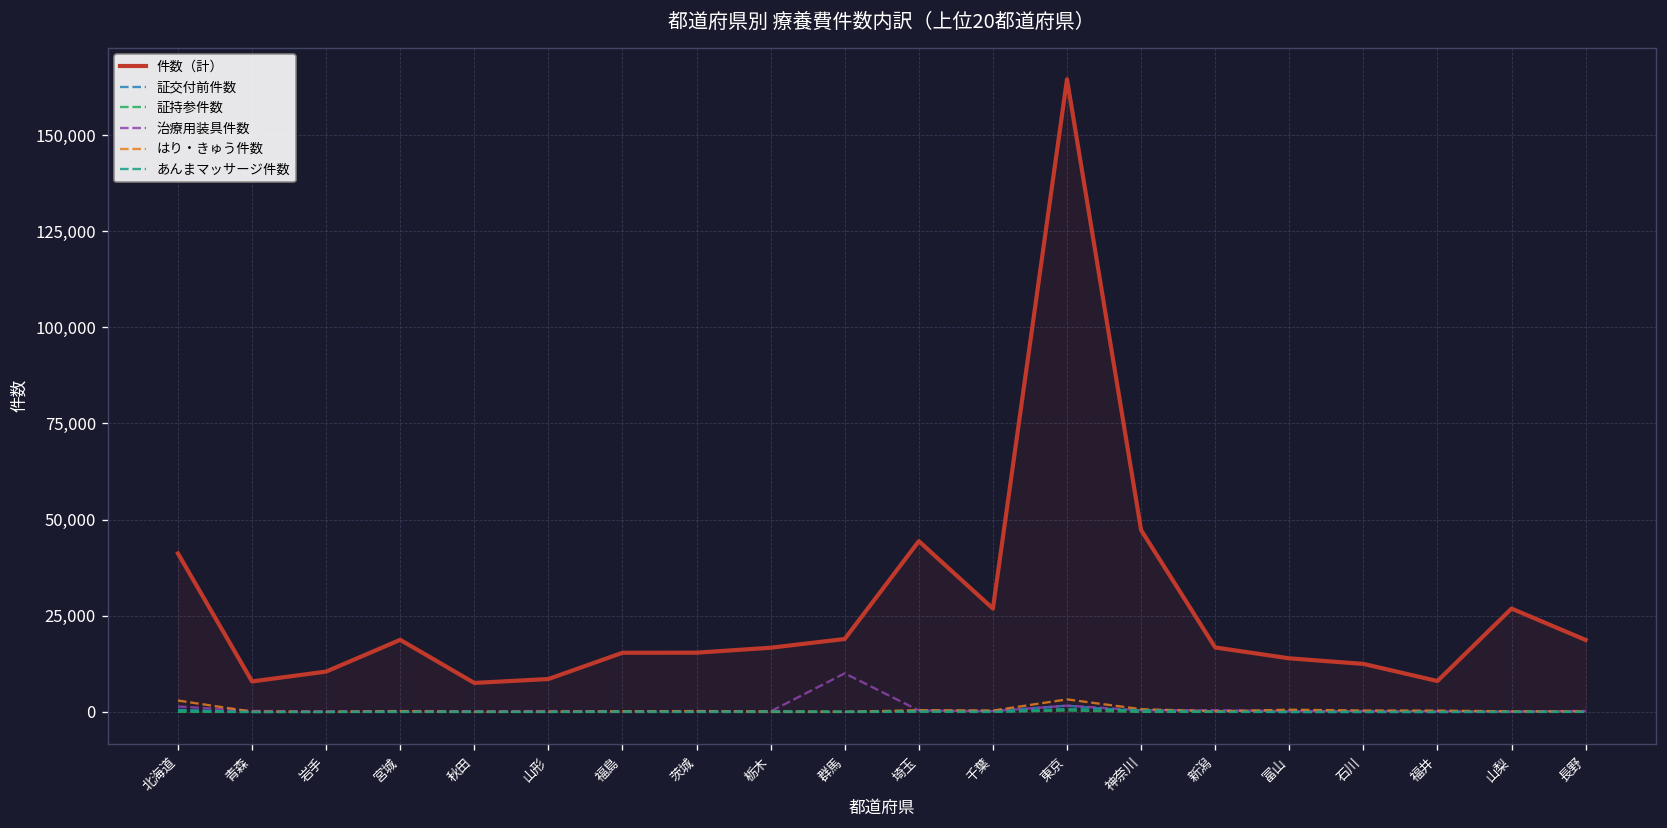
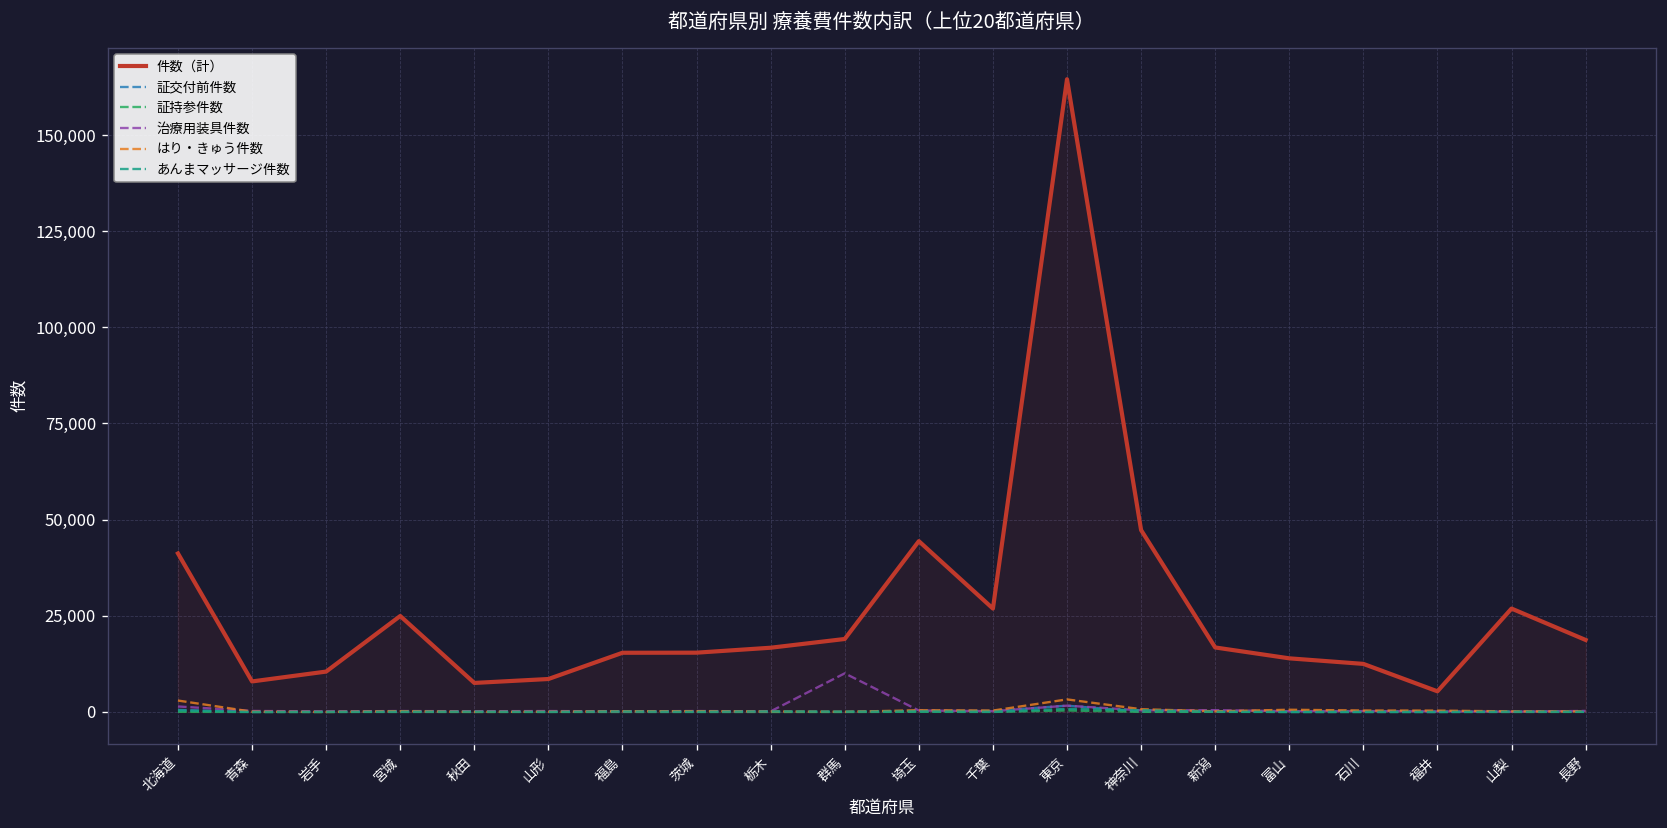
件数（計）, 宮城: 19,000 -> 25,000
件数（計）, 福井: 8,000 -> 5,000
